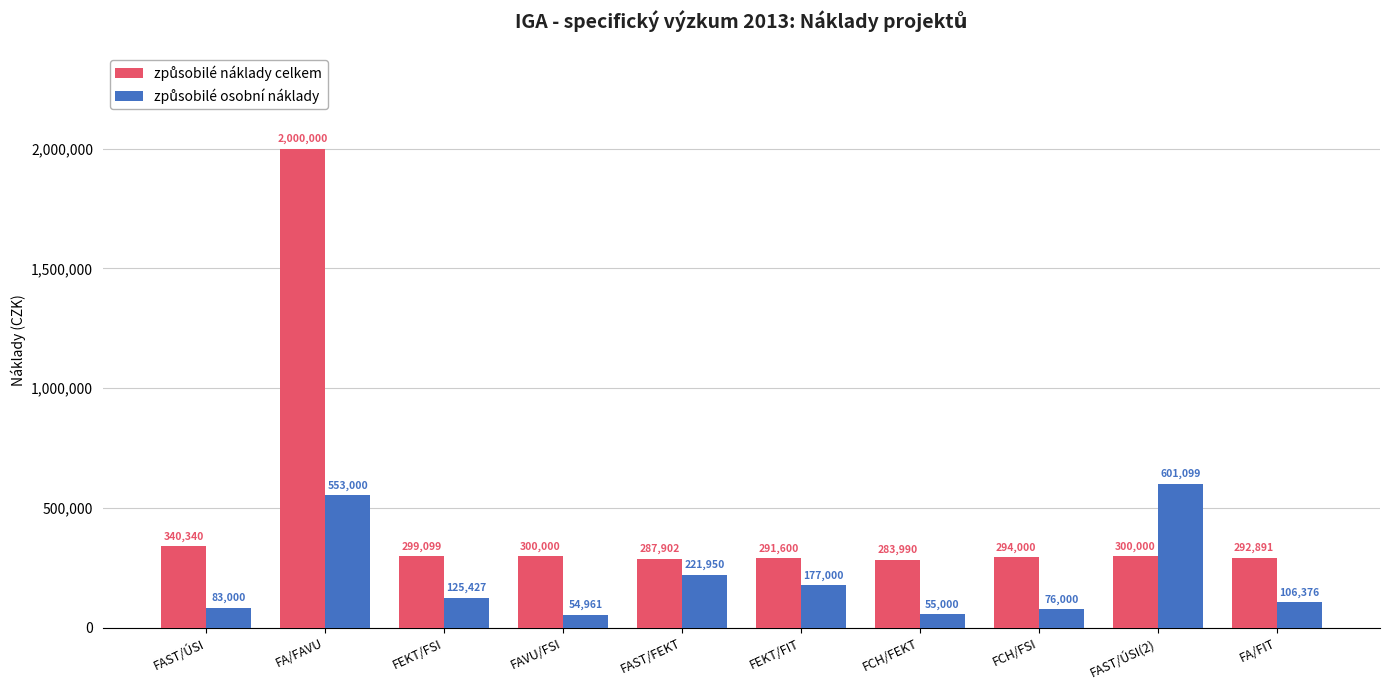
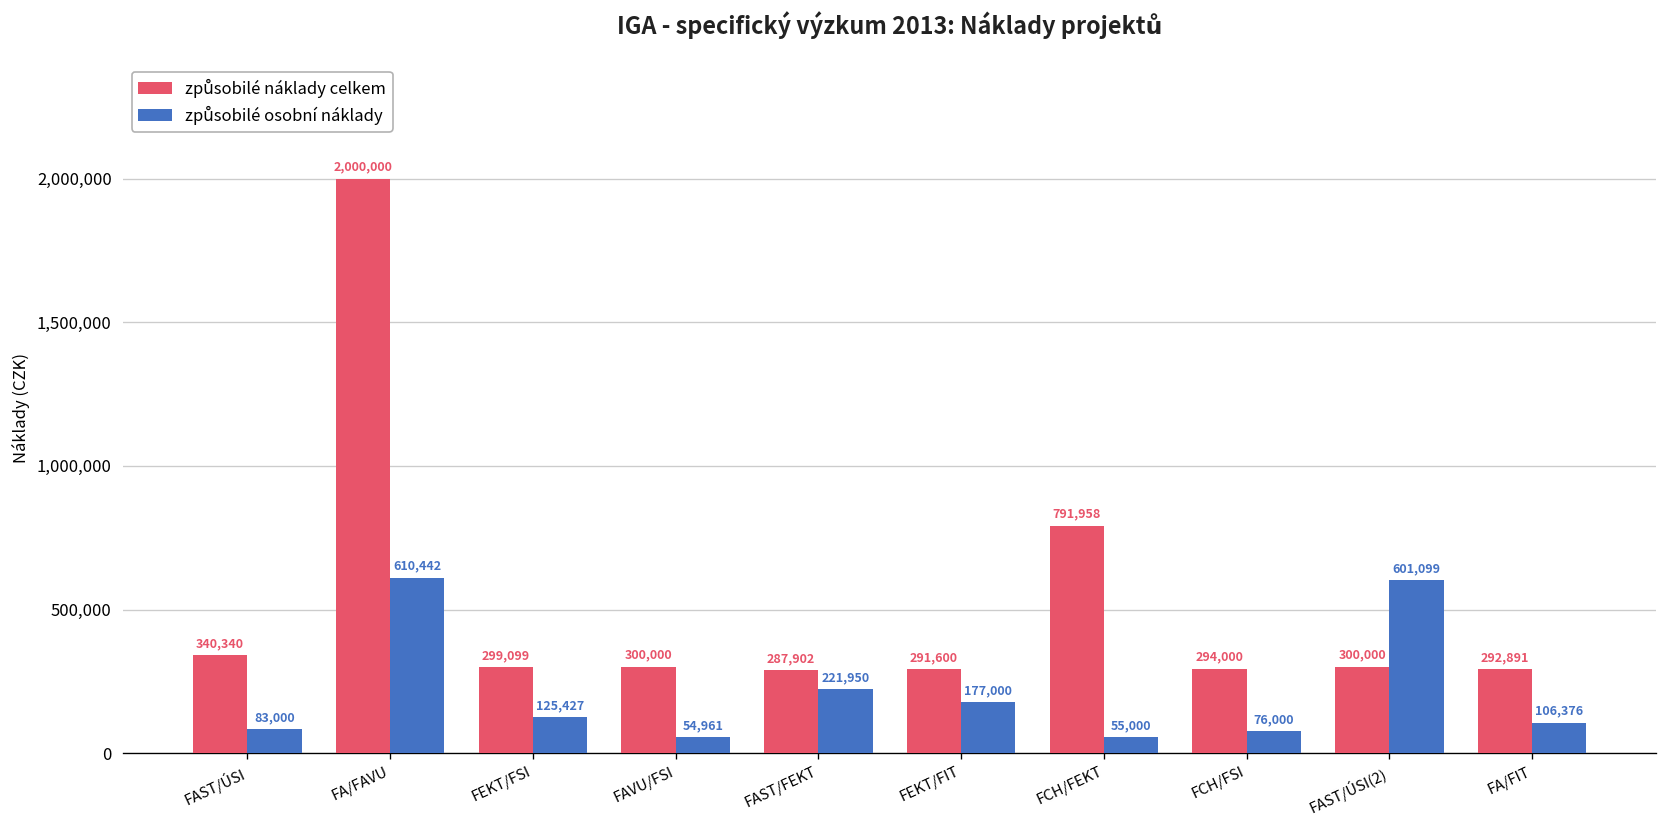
způsobilé osobní náklady, FA/FAVU: 553,000 -> 610,442
způsobilé náklady celkem, FCH/FEKT: 283,990 -> 791,958
